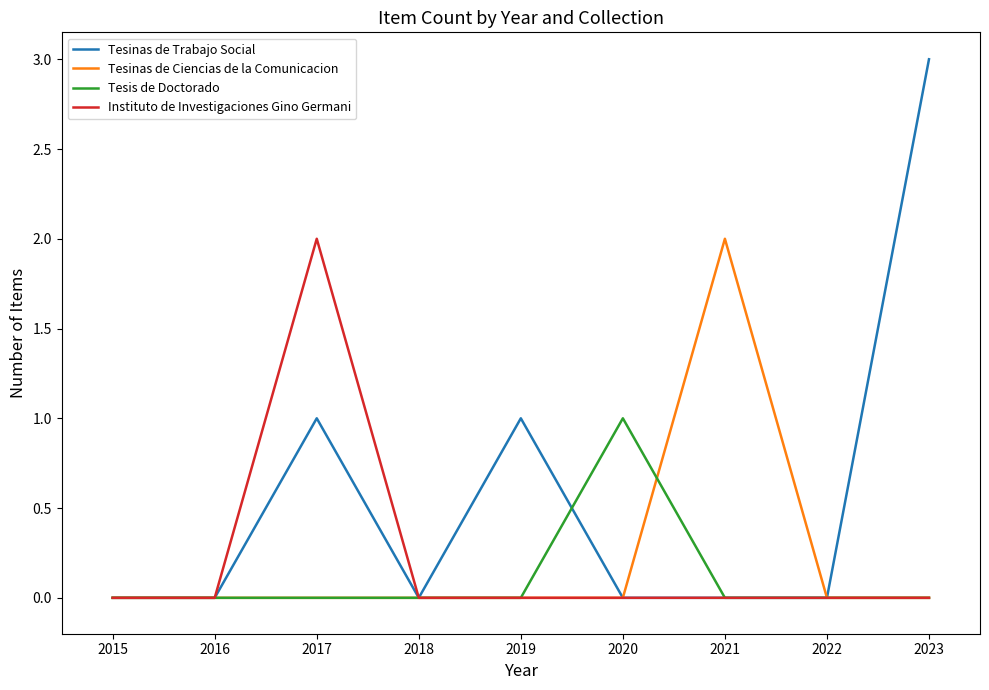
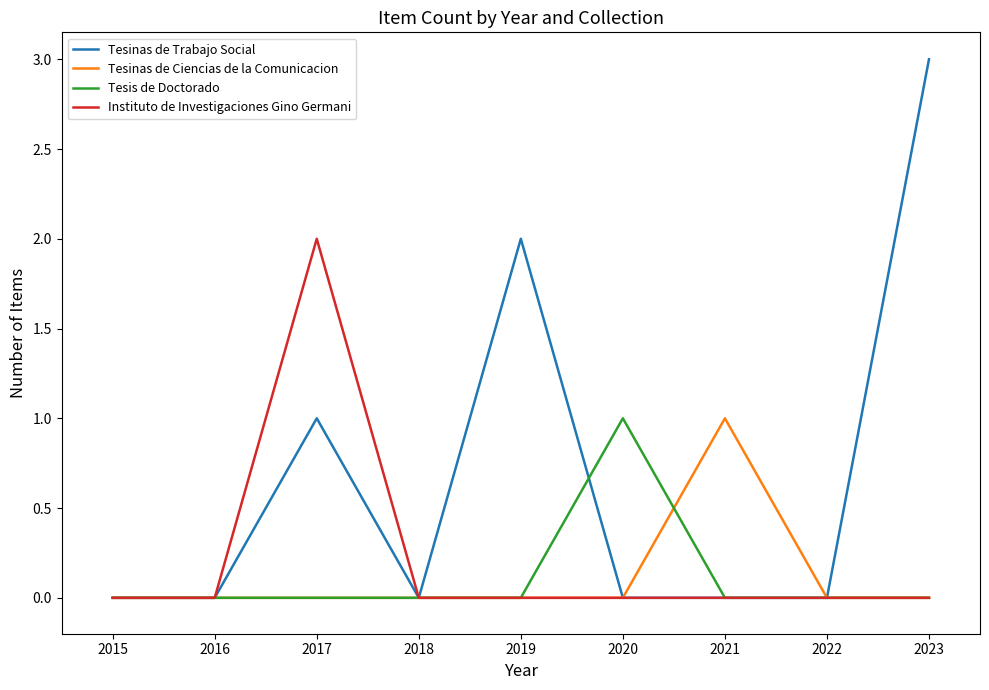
Tesinas de Trabajo Social, 2019: 1 -> 2
Tesinas de Ciencias de la Comunicacion, 2021: 2 -> 1
